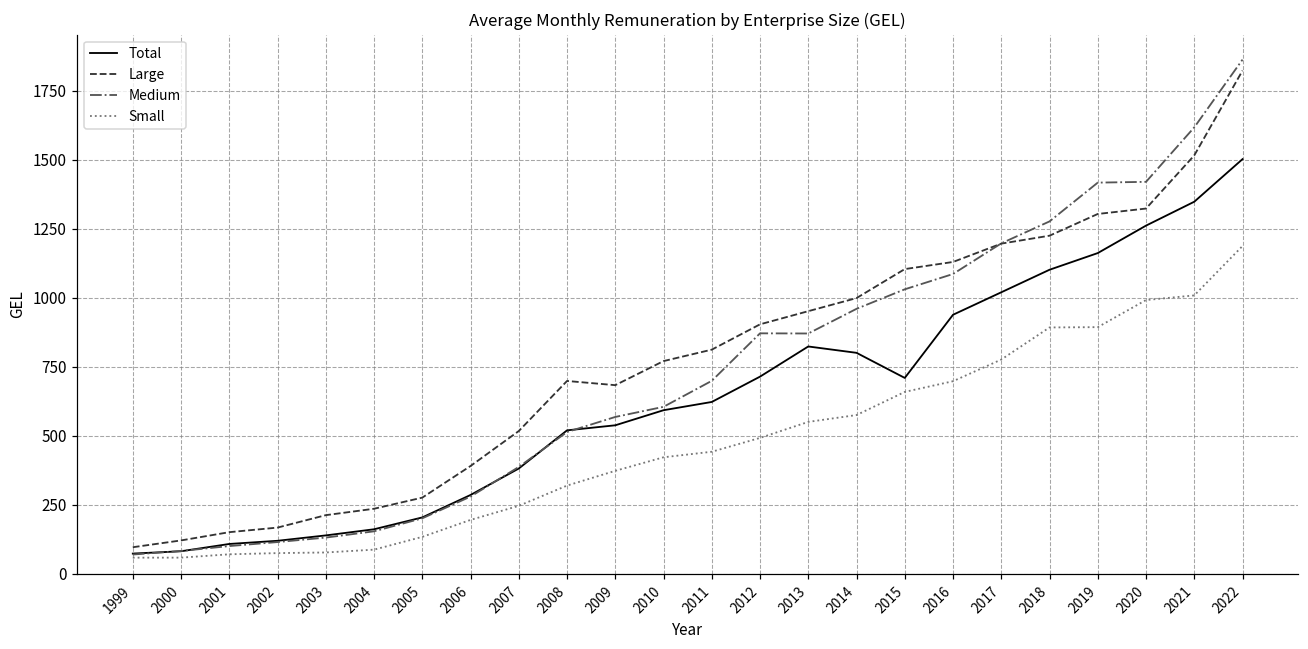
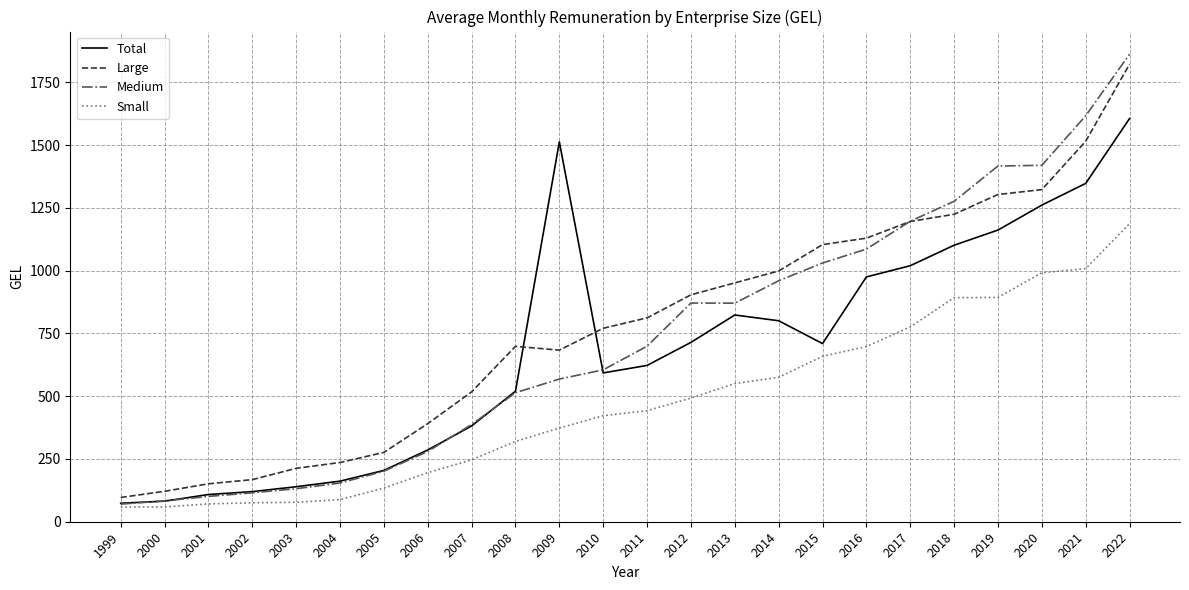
Total, 2009: 540 -> 1510
Total, 2016: 940 -> 980
Total, 2022: 1500 -> 1610
